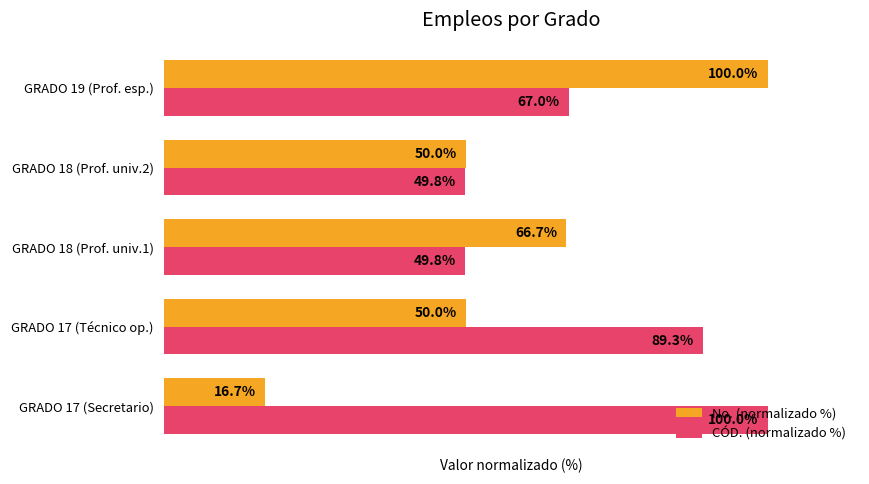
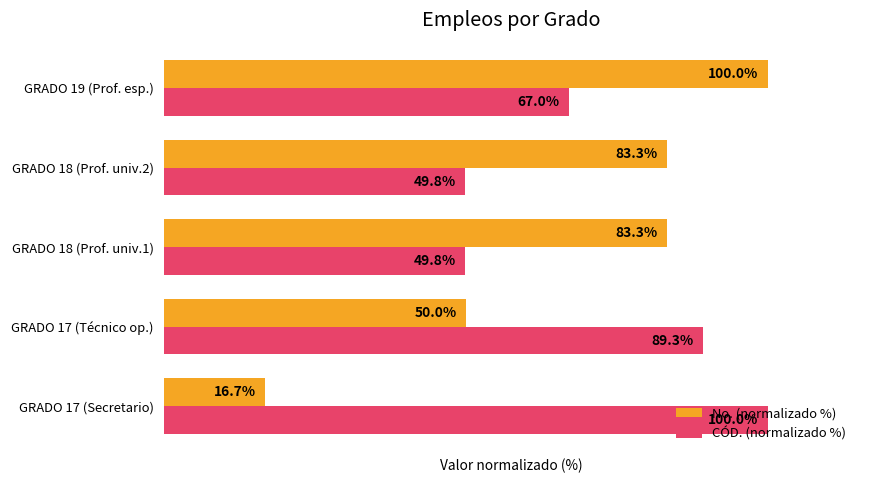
No. (normalizado %), GRADO 18 (Prof. univ.2): 50.0% -> 83.3%
No. (normalizado %), GRADO 18 (Prof. univ.1): 66.7% -> 83.3%
